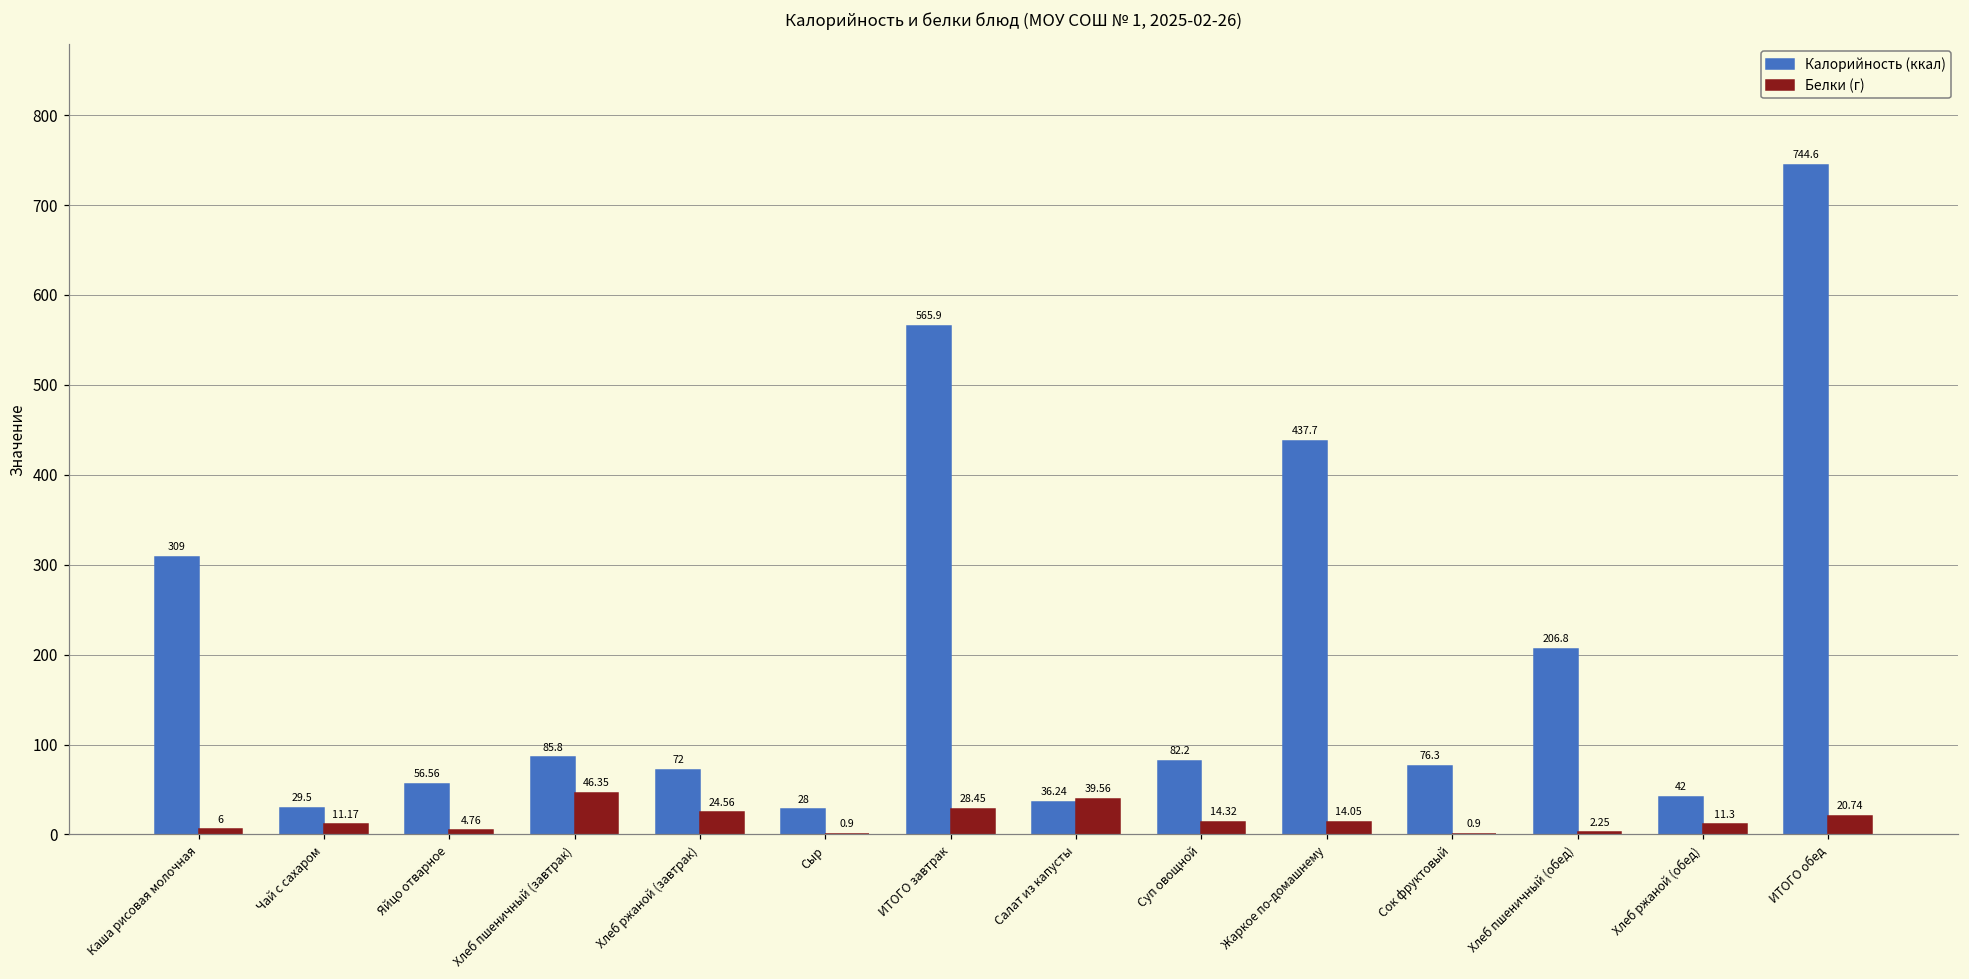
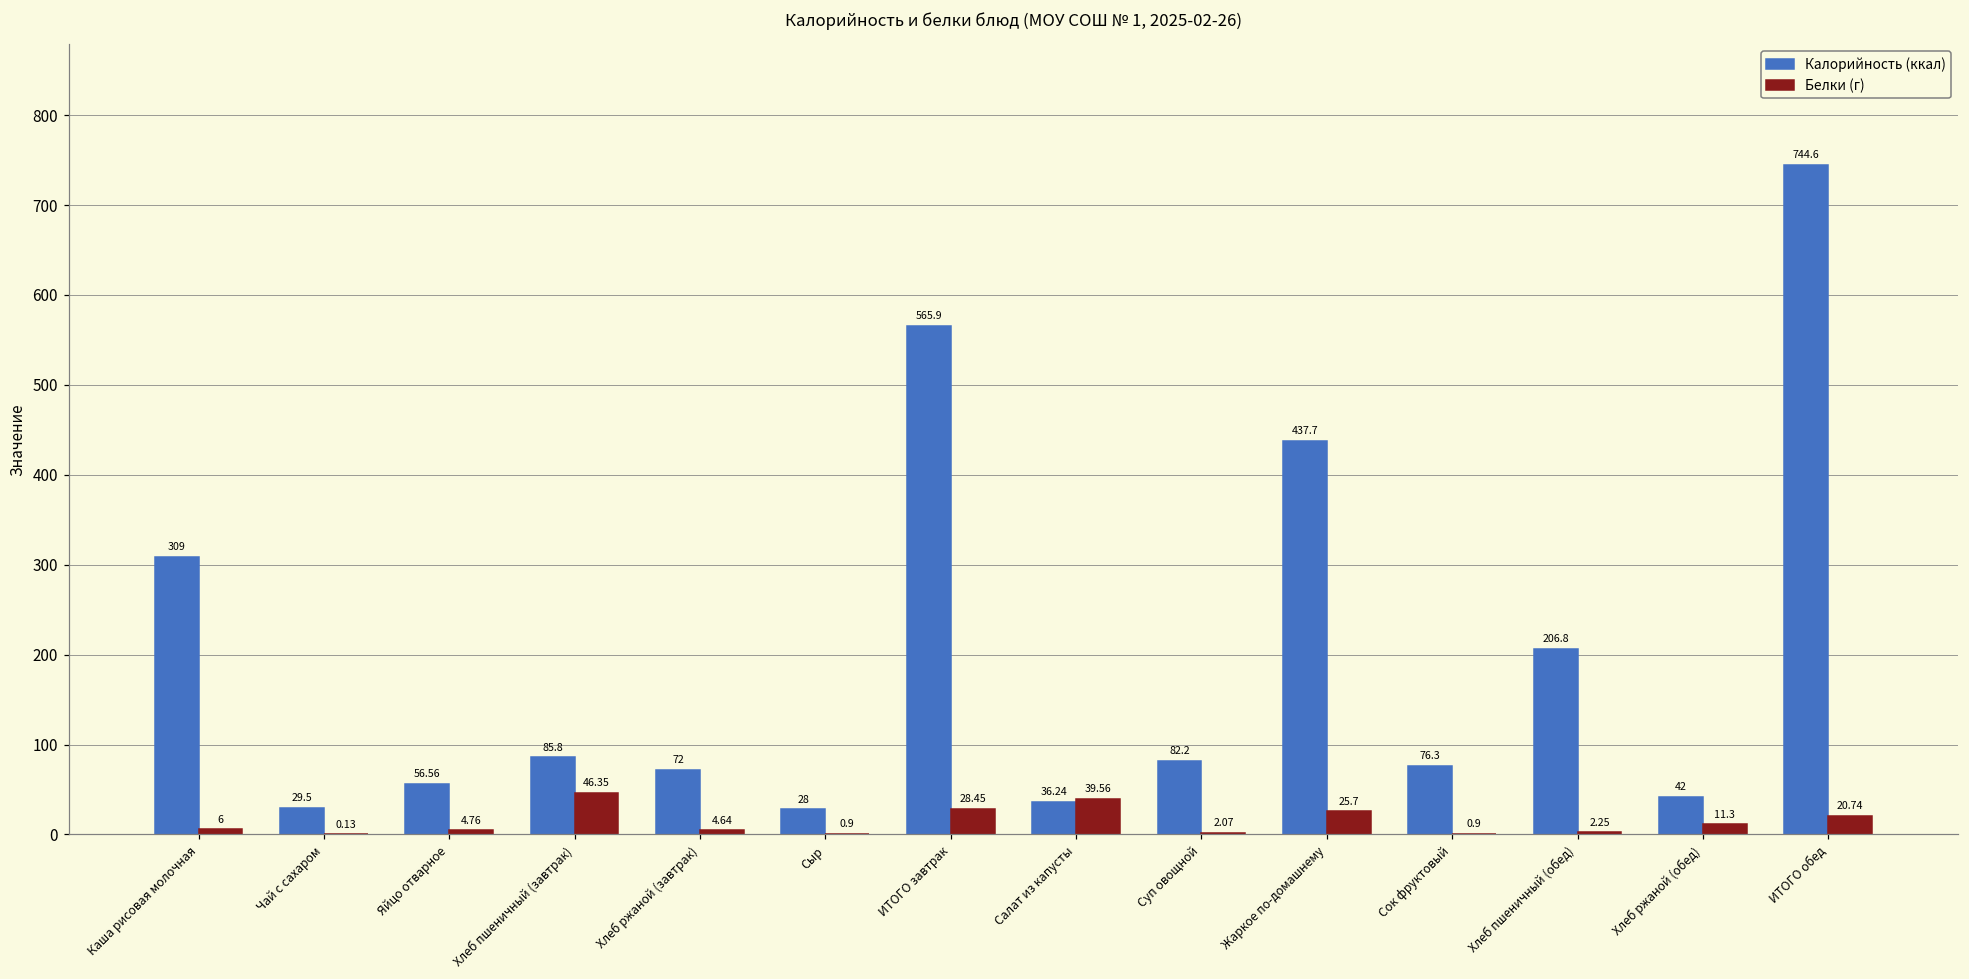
Белки (г), Чай с сахаром: 11.17 -> 0.13
Белки (г), Хлеб ржаной (завтрак): 24.56 -> 4.64
Белки (г), Суп овощной: 14.32 -> 2.07
Белки (г), Жаркое по-домашнему: 14.05 -> 25.7
